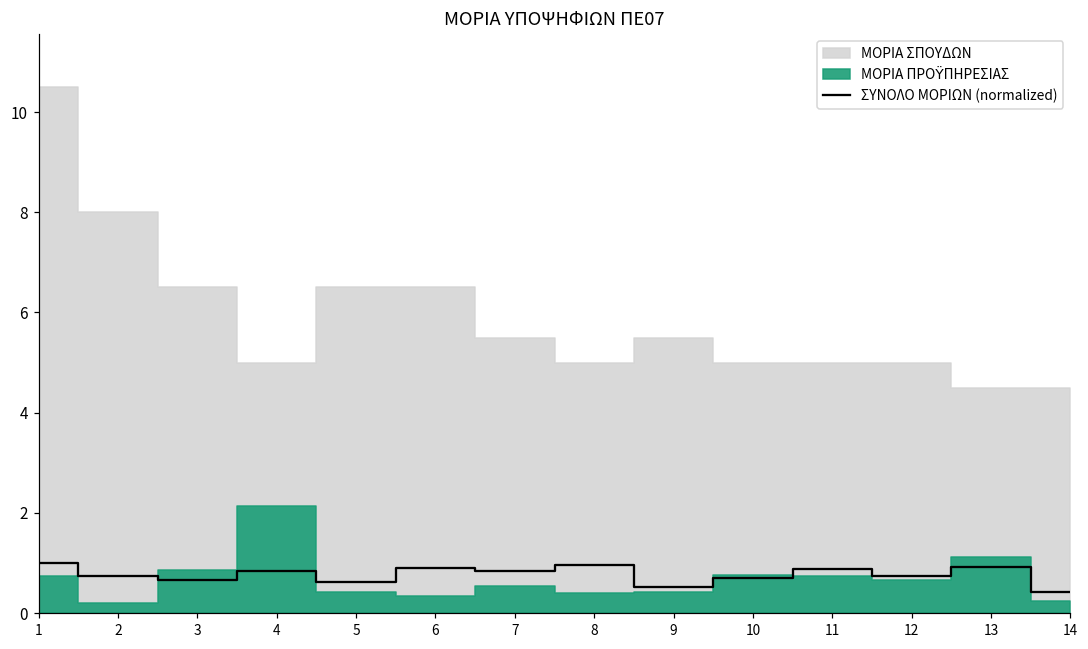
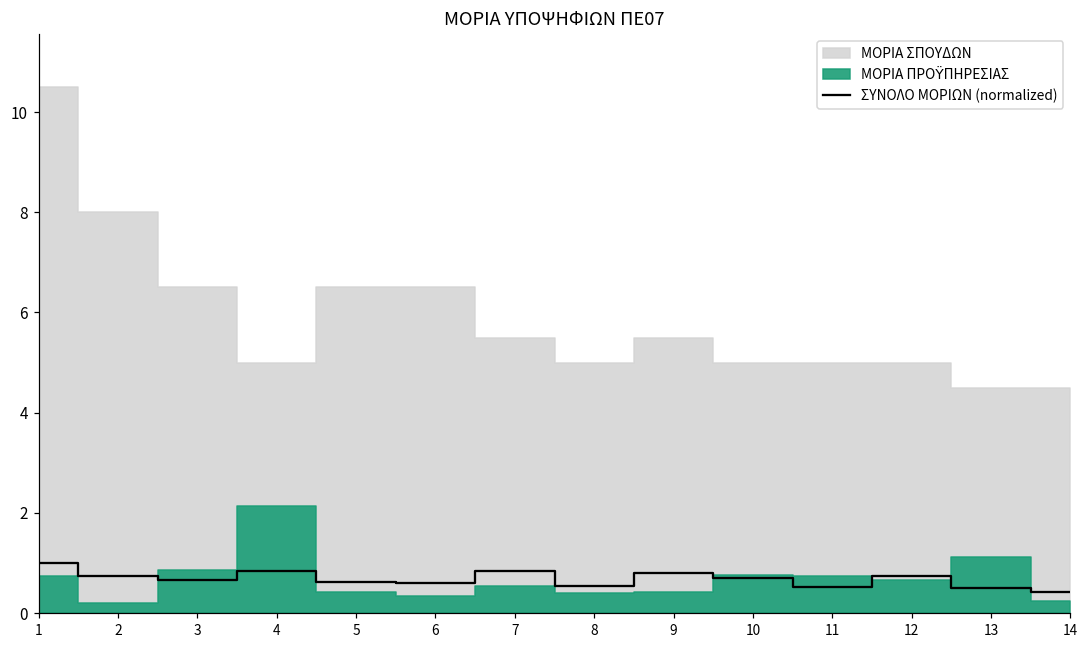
ΣΥΝΟΛΟ ΜΟΡΙΩΝ (normalized), 6: 0.9 -> 0.6
ΣΥΝΟΛΟ ΜΟΡΙΩΝ (normalized), 8: 1.0 -> 0.5
ΣΥΝΟΛΟ ΜΟΡΙΩΝ (normalized), 9: 0.5 -> 0.8
ΣΥΝΟΛΟ ΜΟΡΙΩΝ (normalized), 11: 0.9 -> 0.5
ΣΥΝΟΛΟ ΜΟΡΙΩΝ (normalized), 13: 0.9 -> 0.5
